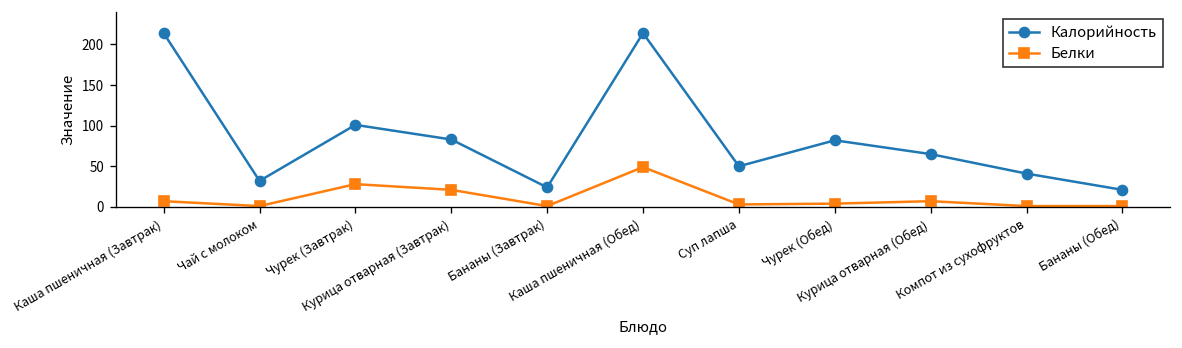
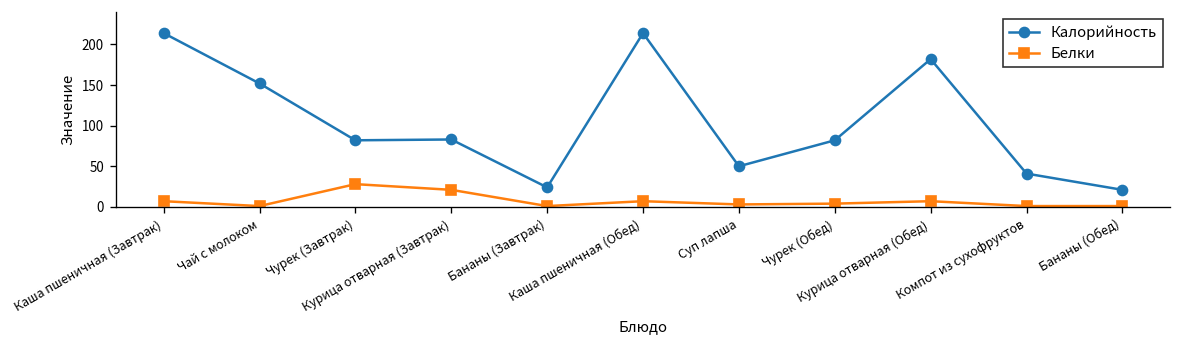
Калорийность, Чай с молоком: 30 -> 150
Калорийность, Чурек (Завтрак): 100 -> 80
Белки, Каша пшеничная (Обед): 50 -> 10
Калорийность, Курица отварная (Обед): 70 -> 180
